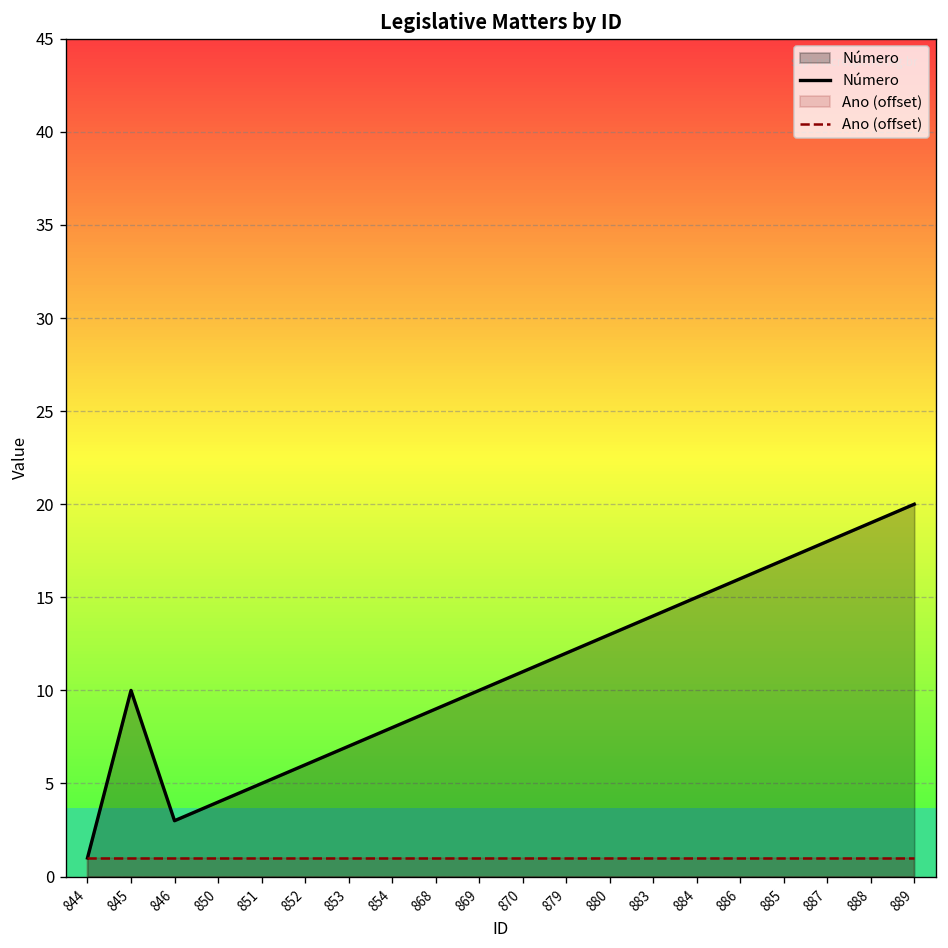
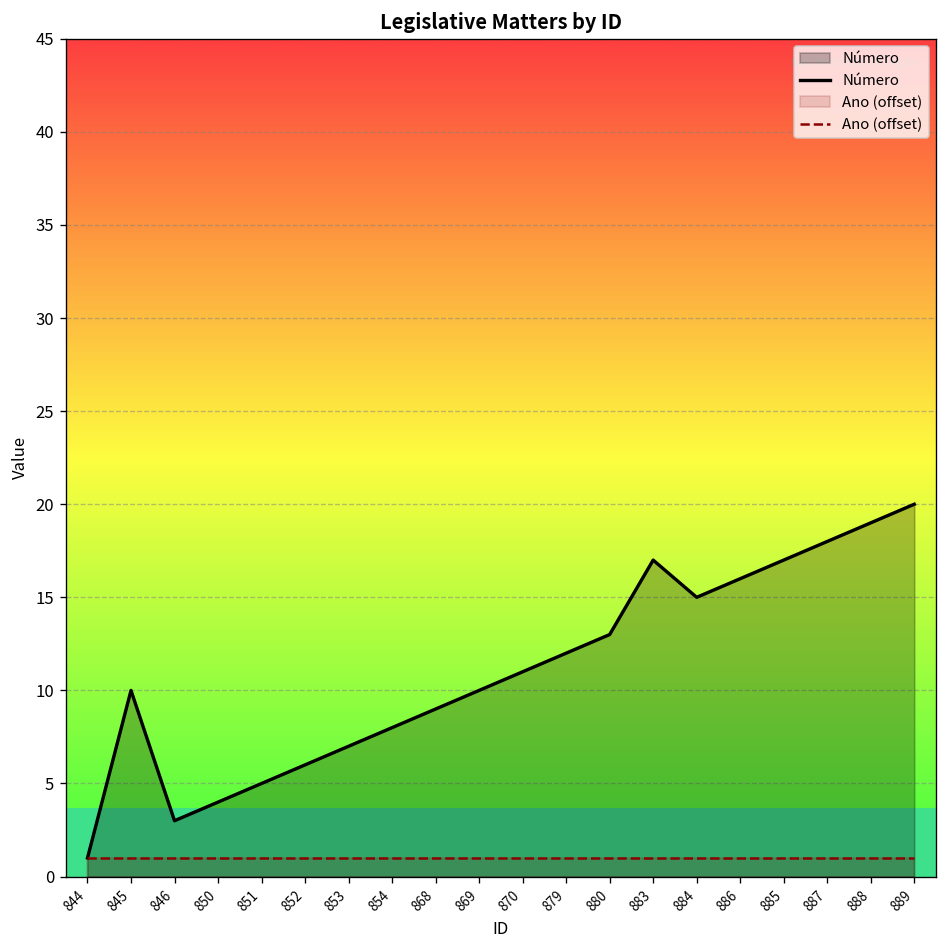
Número, 883: 14 -> 17
